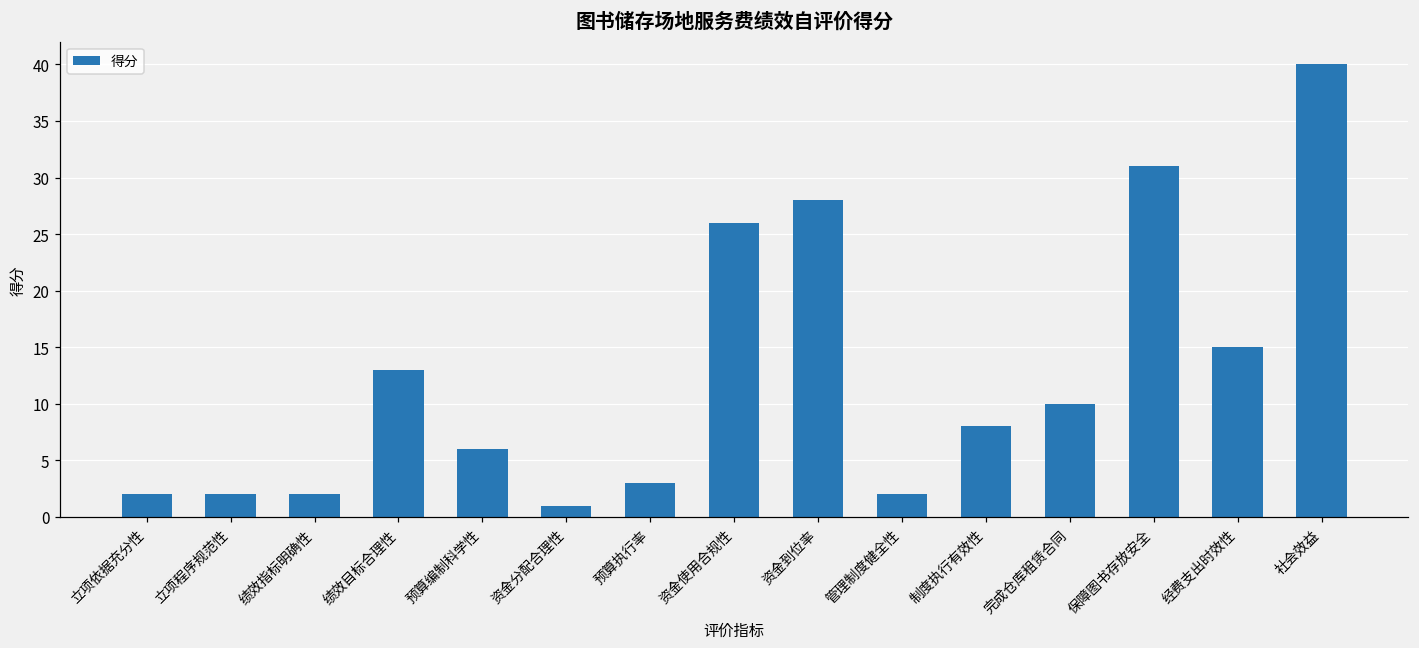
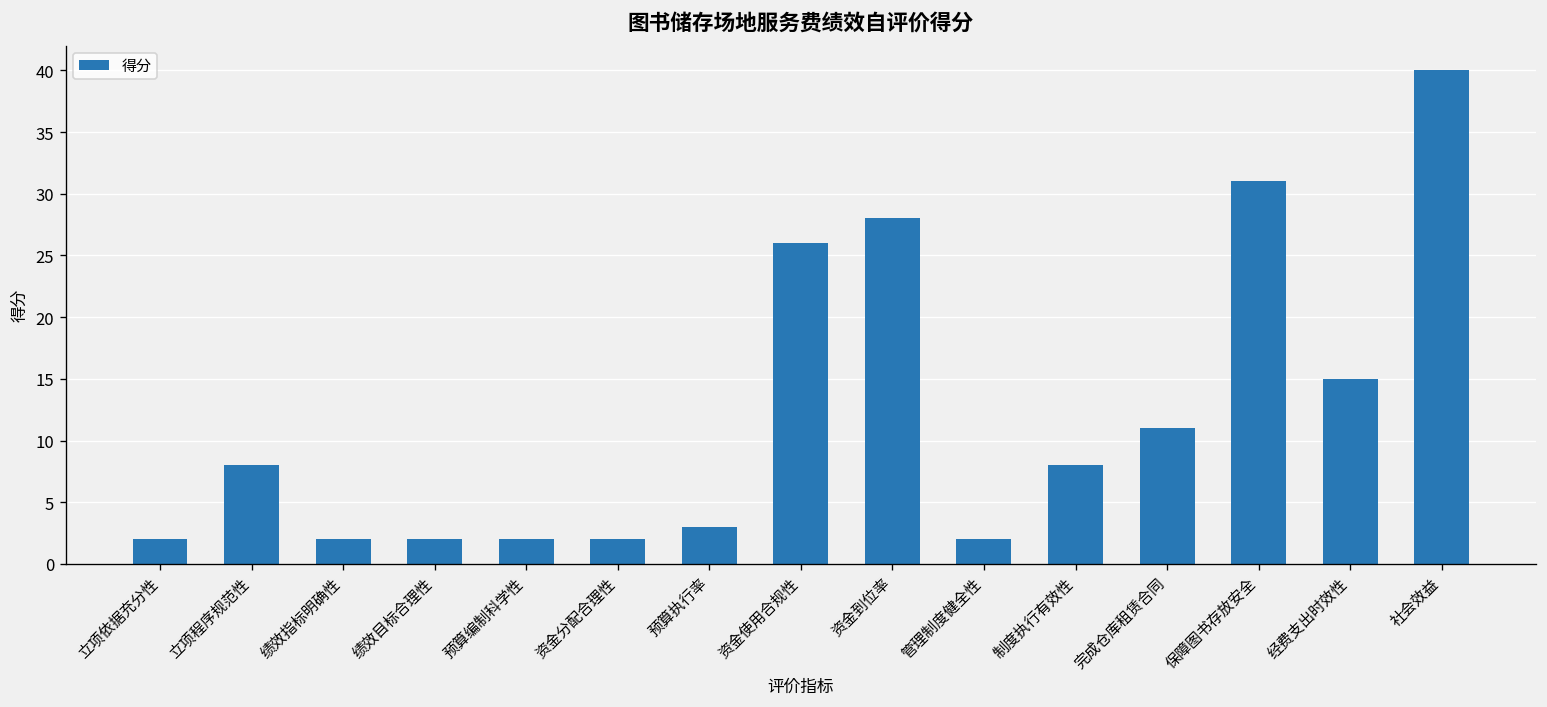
立项程序规范性: 2 -> 8
绩效目标合理性: 13 -> 2
预算编制科学性: 6 -> 2
资金分配合理性: 1 -> 2
完成仓库租赁合同: 10 -> 11
